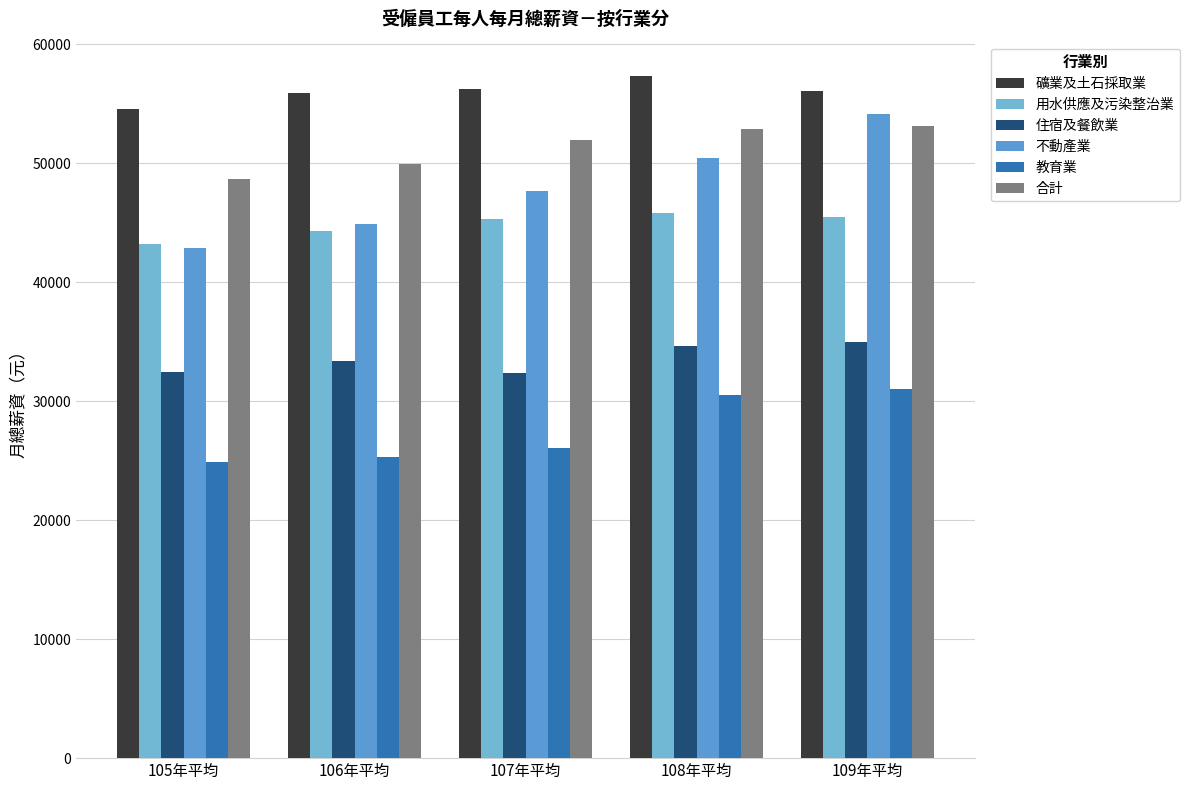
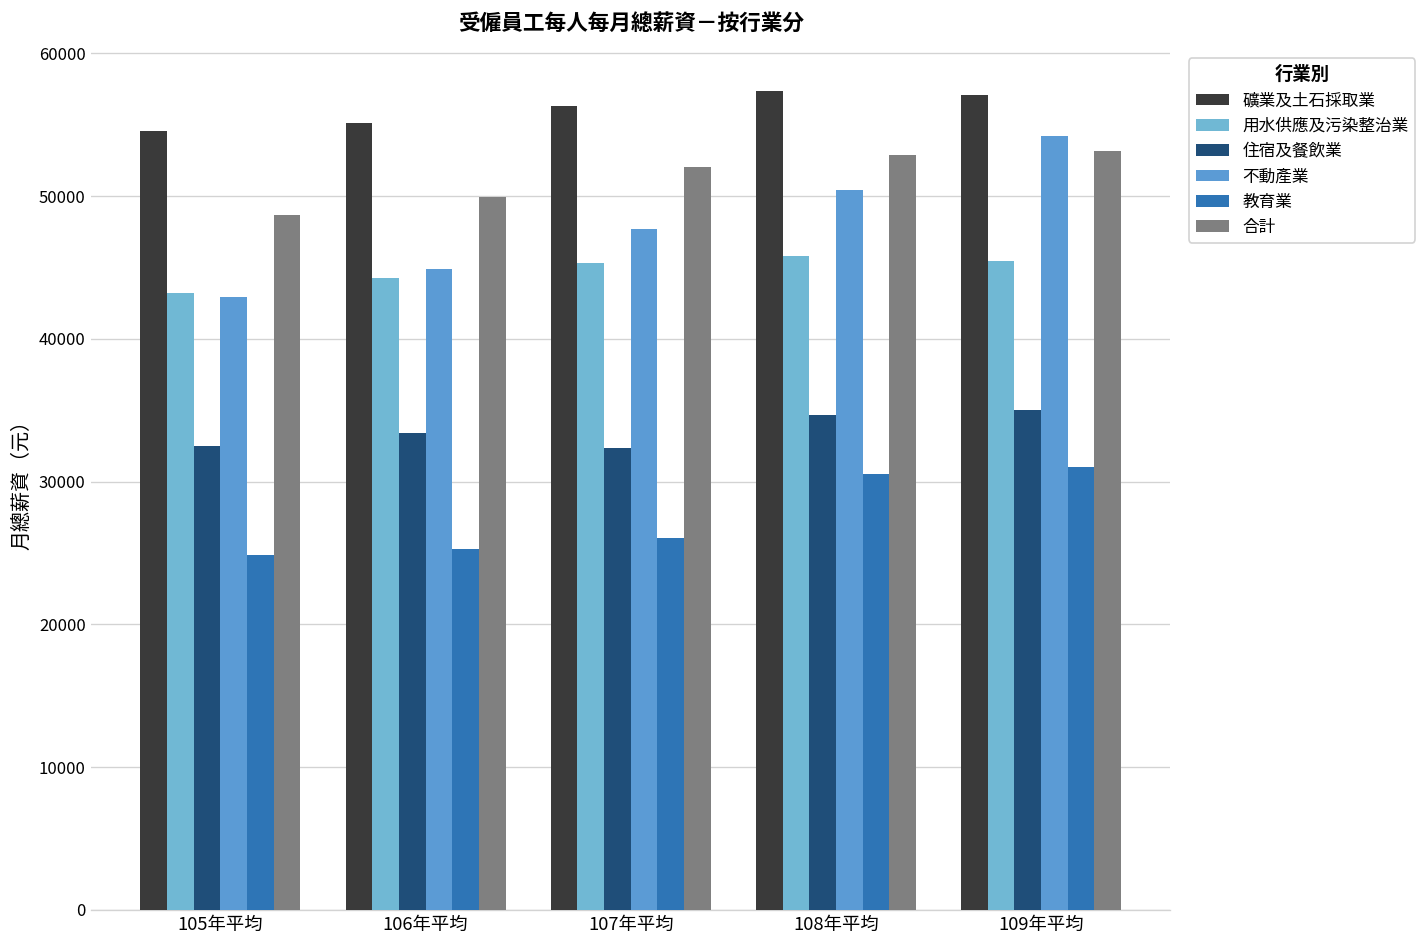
礦業及土石採取業, 106年平均: 55900 -> 55100
礦業及土石採取業, 109年平均: 56100 -> 57100
